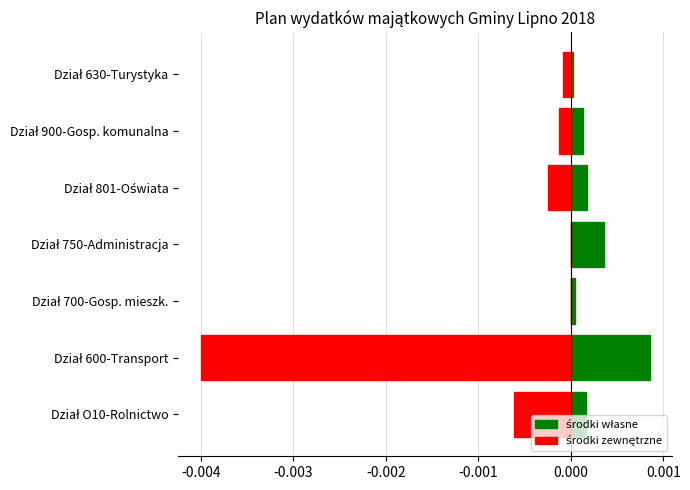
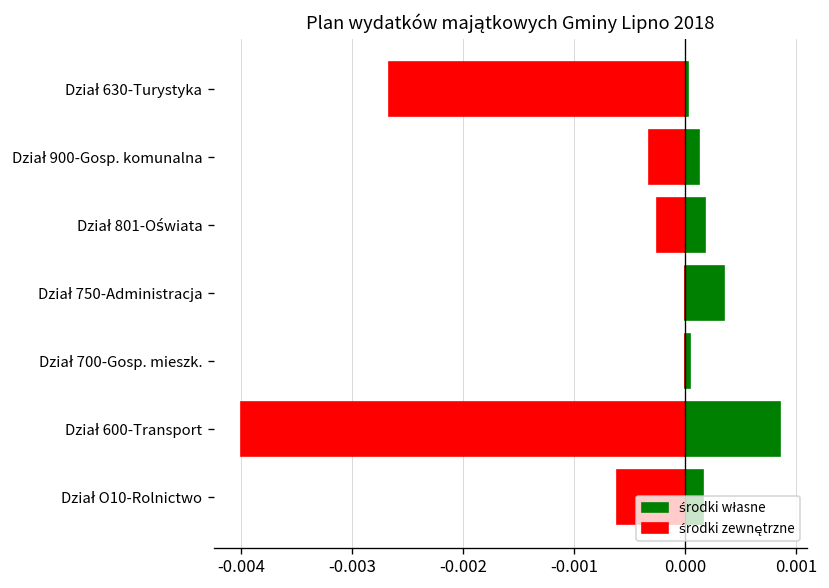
środki zewnętrzne, Dział 630-Turystyka: -0.0001 -> -0.0027
środki zewnętrzne, Dział 900-Gosp. komunalna: -0.0001 -> -0.0003
